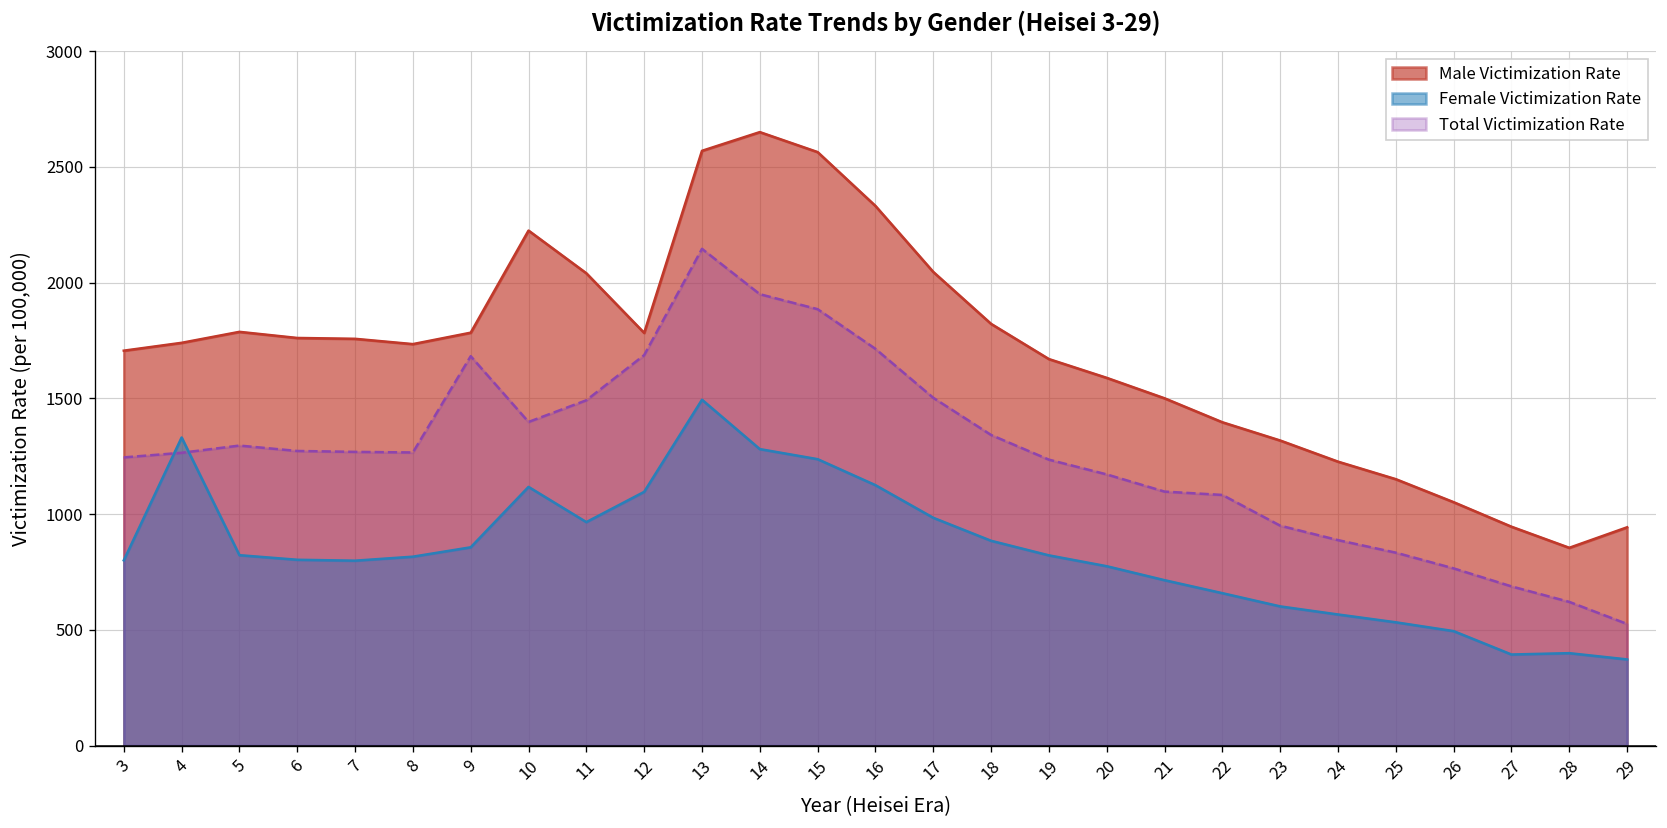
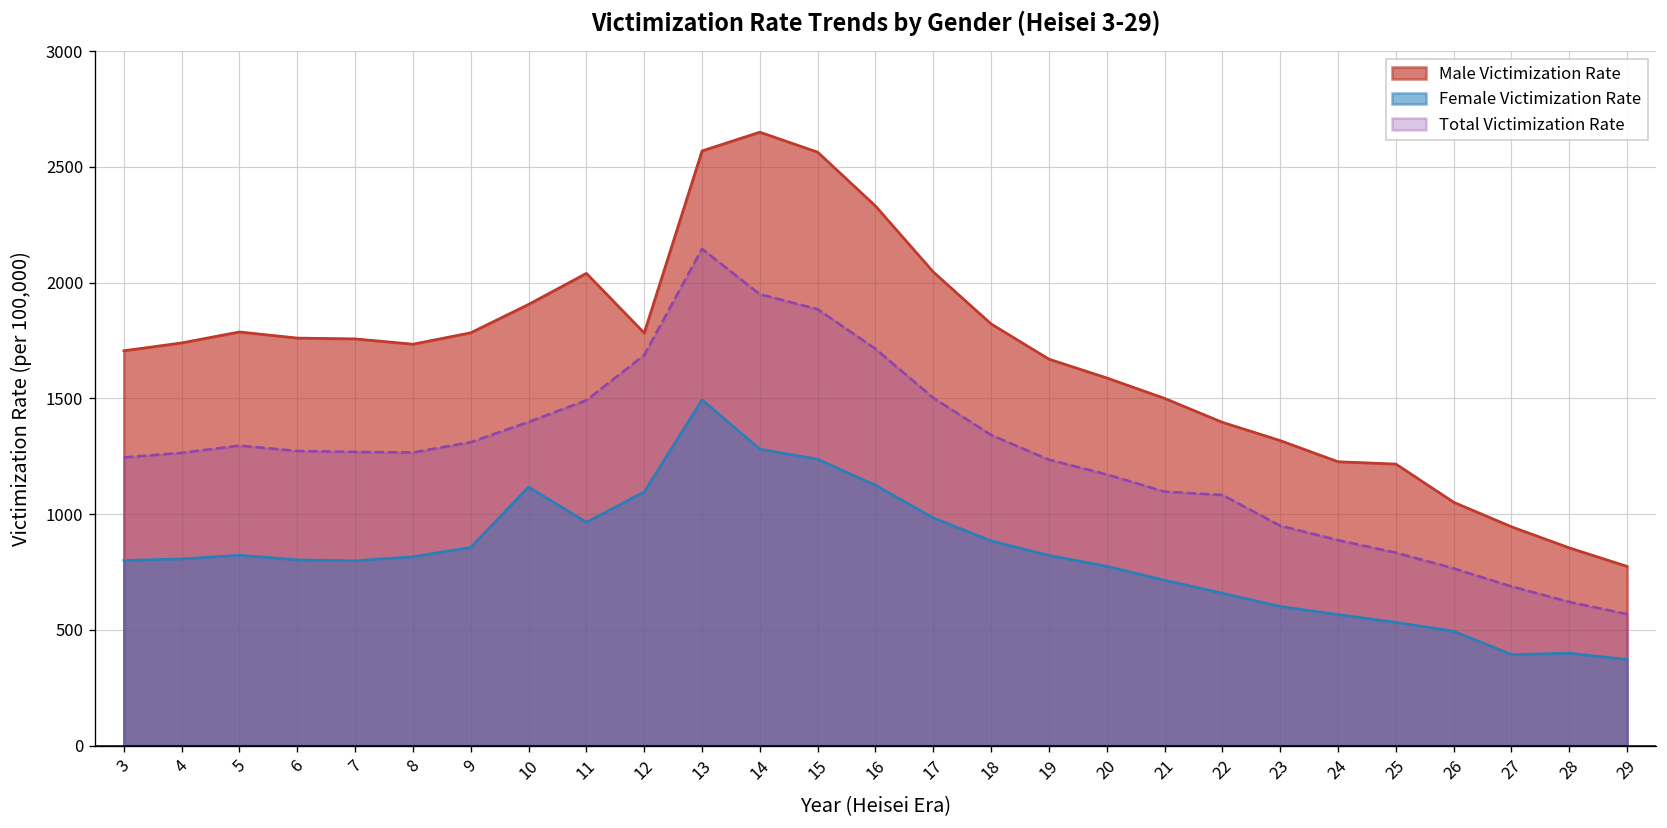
Female Victimization Rate, 4: 1330 -> 810
Total Victimization Rate, 9: 1680 -> 1310
Male Victimization Rate, 10: 2220 -> 1910
Male Victimization Rate, 25: 1150 -> 1220
Male Victimization Rate, 29: 940 -> 770
Total Victimization Rate, 29: 530 -> 570
